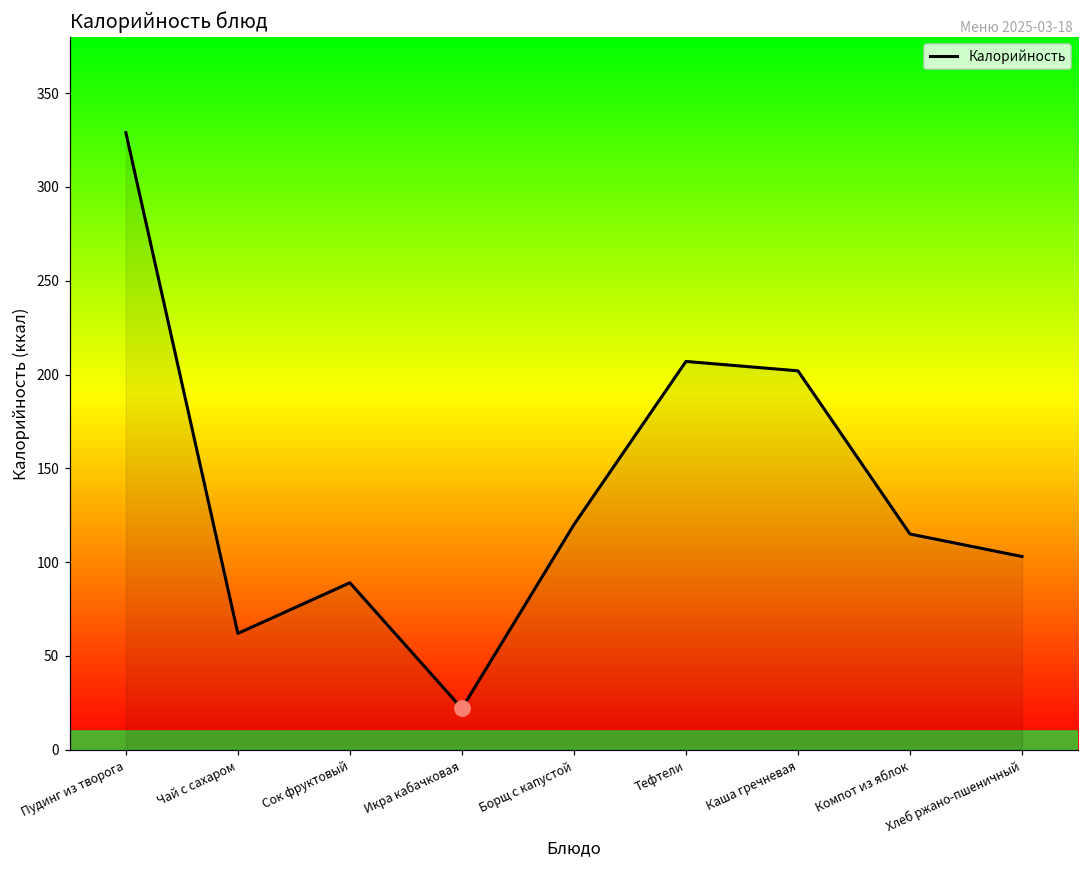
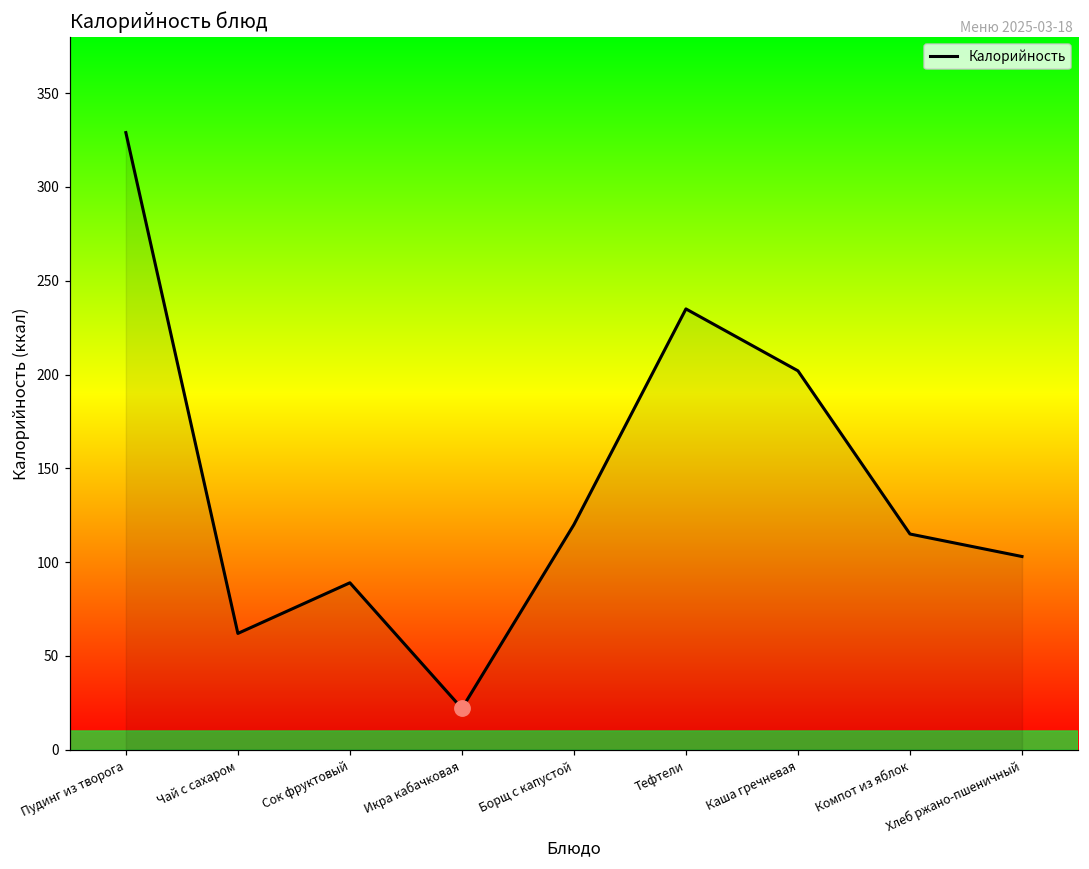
Калорийность, Тефтели: 207 -> 235
